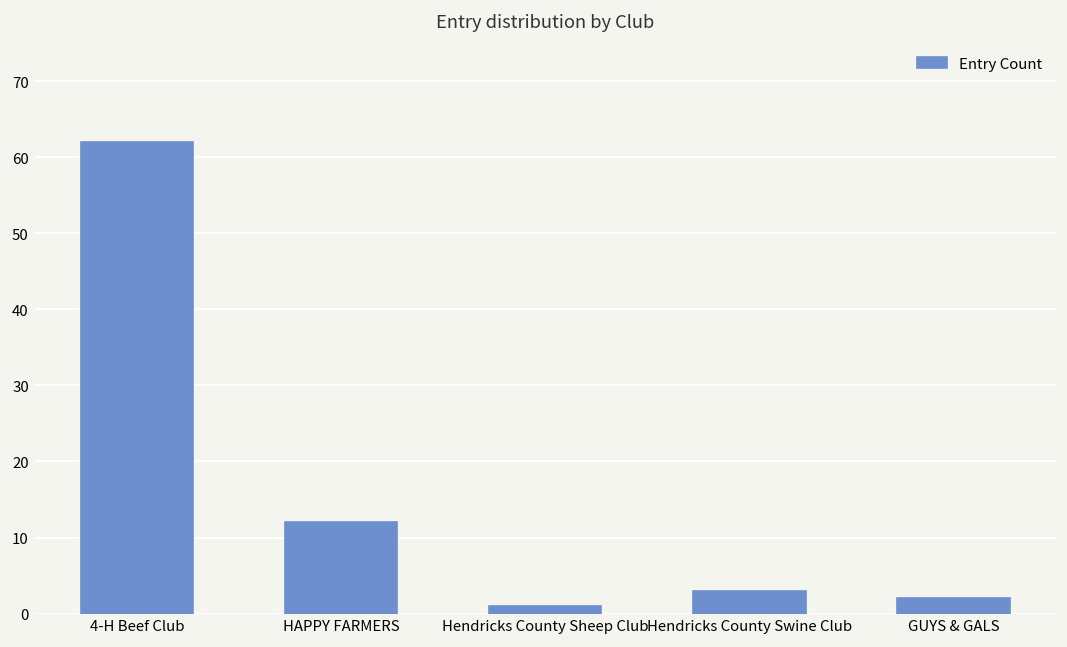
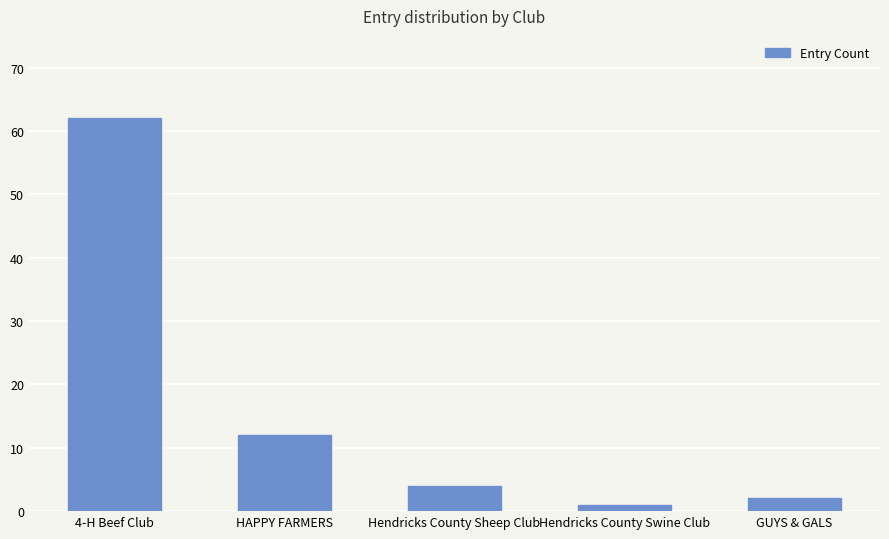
Hendricks County Sheep Club: 1 -> 4
Hendricks County Swine Club: 3 -> 1
